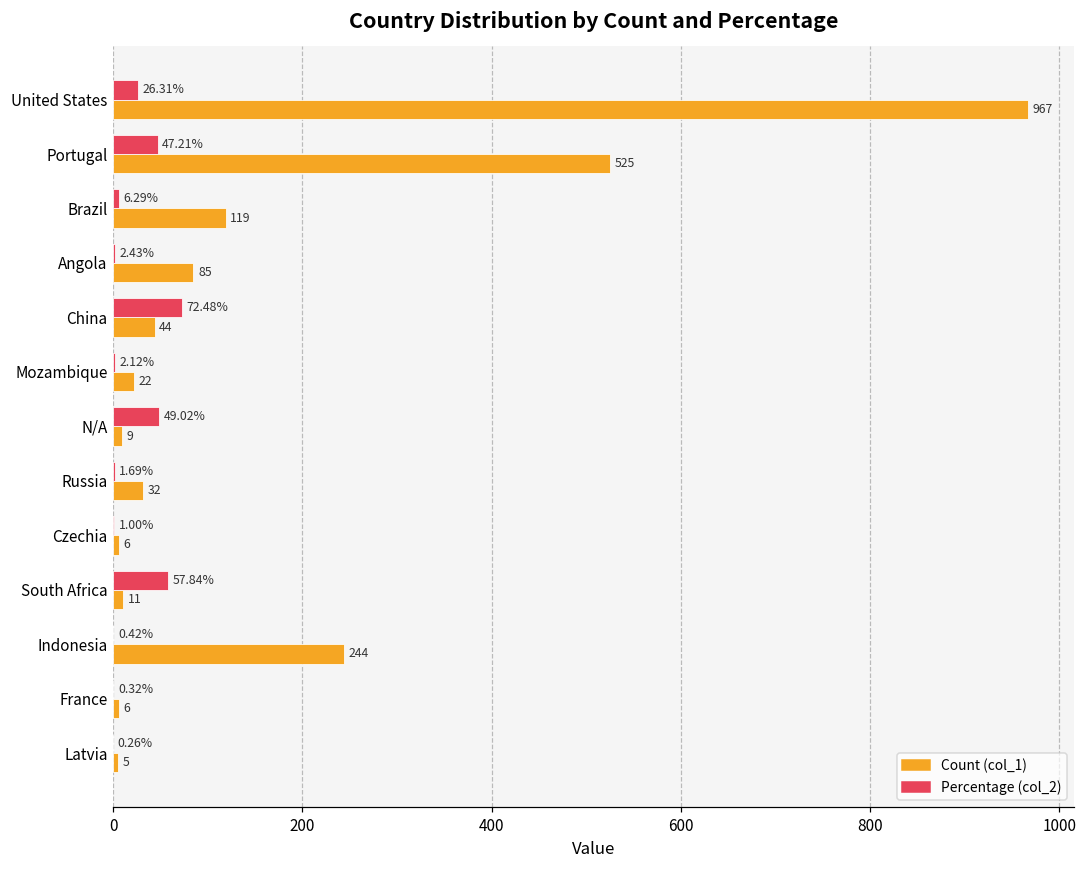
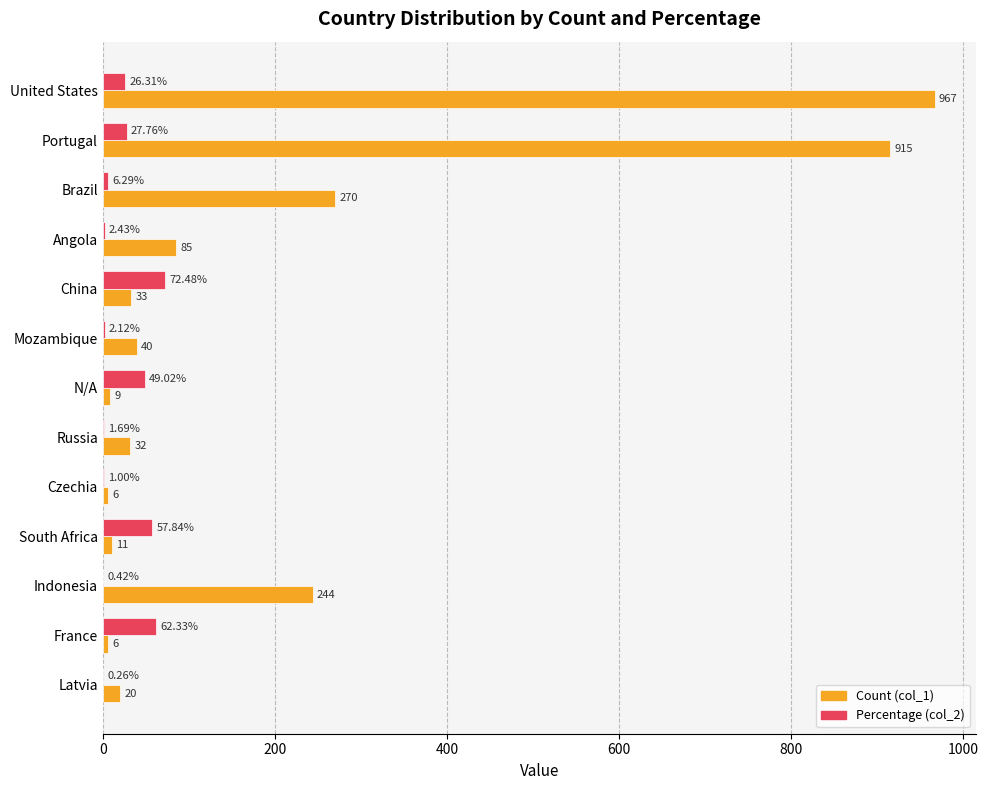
Percentage (col_2), Portugal: 47.21% -> 27.76%
Count (col_1), Portugal: 525 -> 915
Count (col_1), Brazil: 119 -> 270
Count (col_1), China: 44 -> 33
Count (col_1), Mozambique: 22 -> 40
Percentage (col_2), France: 0.32% -> 62.33%
Count (col_1), Latvia: 5 -> 20
